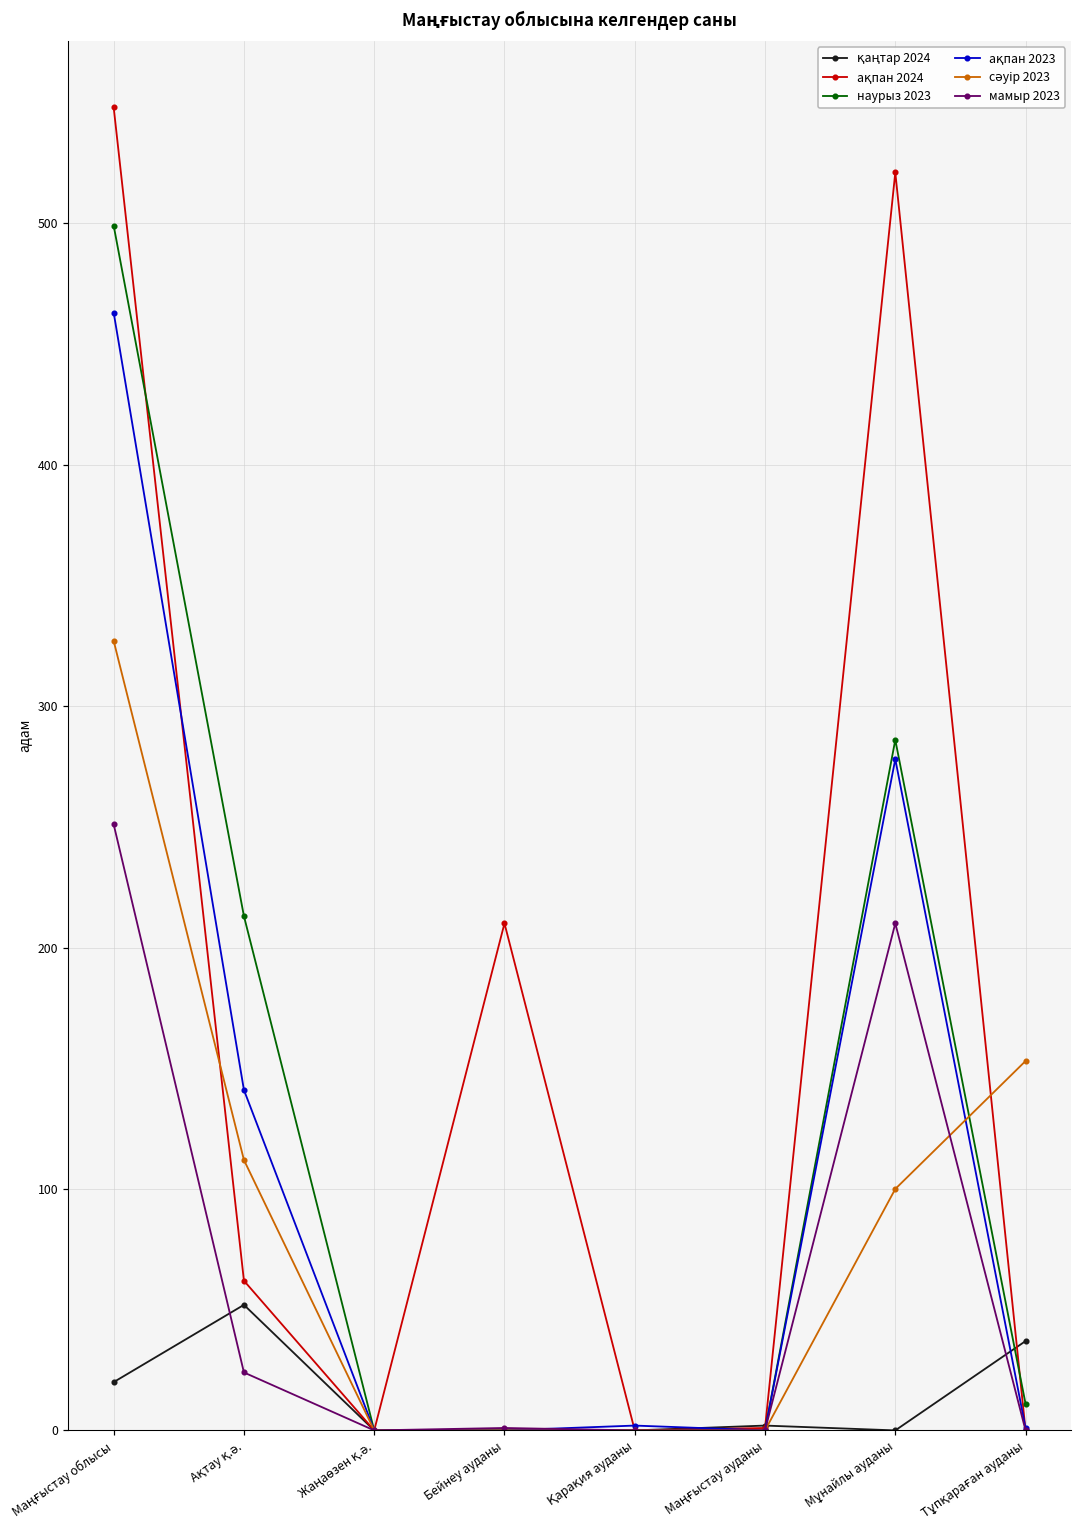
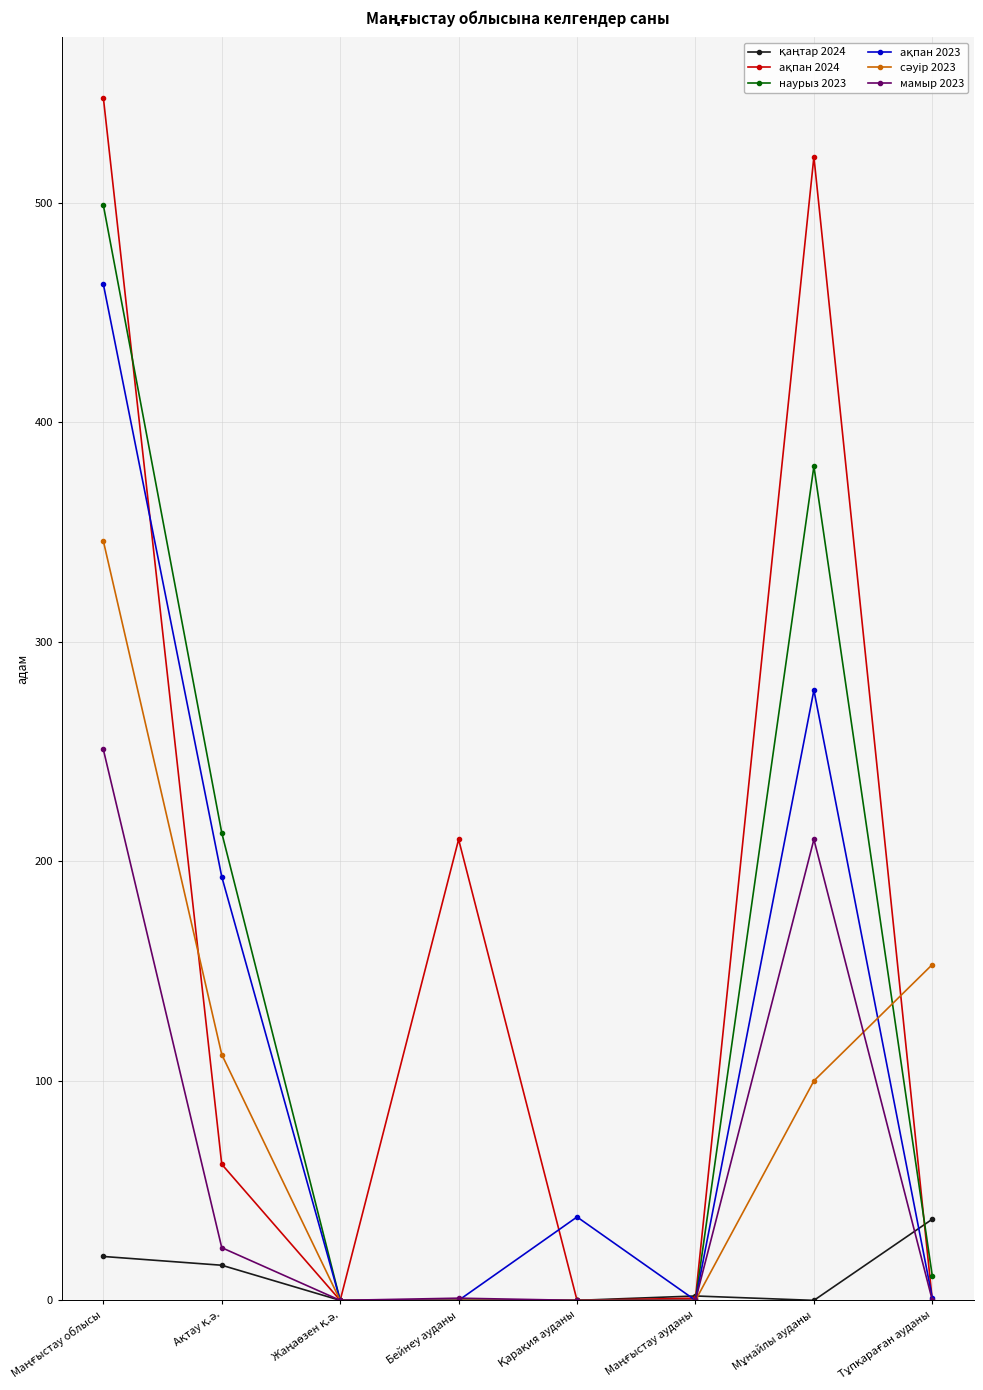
сәуір 2023, Маңғыстау облысы: 327 -> 346
қаңтар 2024, Ақтау қ.ә.: 52 -> 16
ақпан 2023, Ақтау қ.ә.: 141 -> 193
ақпан 2023, Қарақия ауданы: 2 -> 38
наурыз 2023, Мұнайлы ауданы: 286 -> 380
